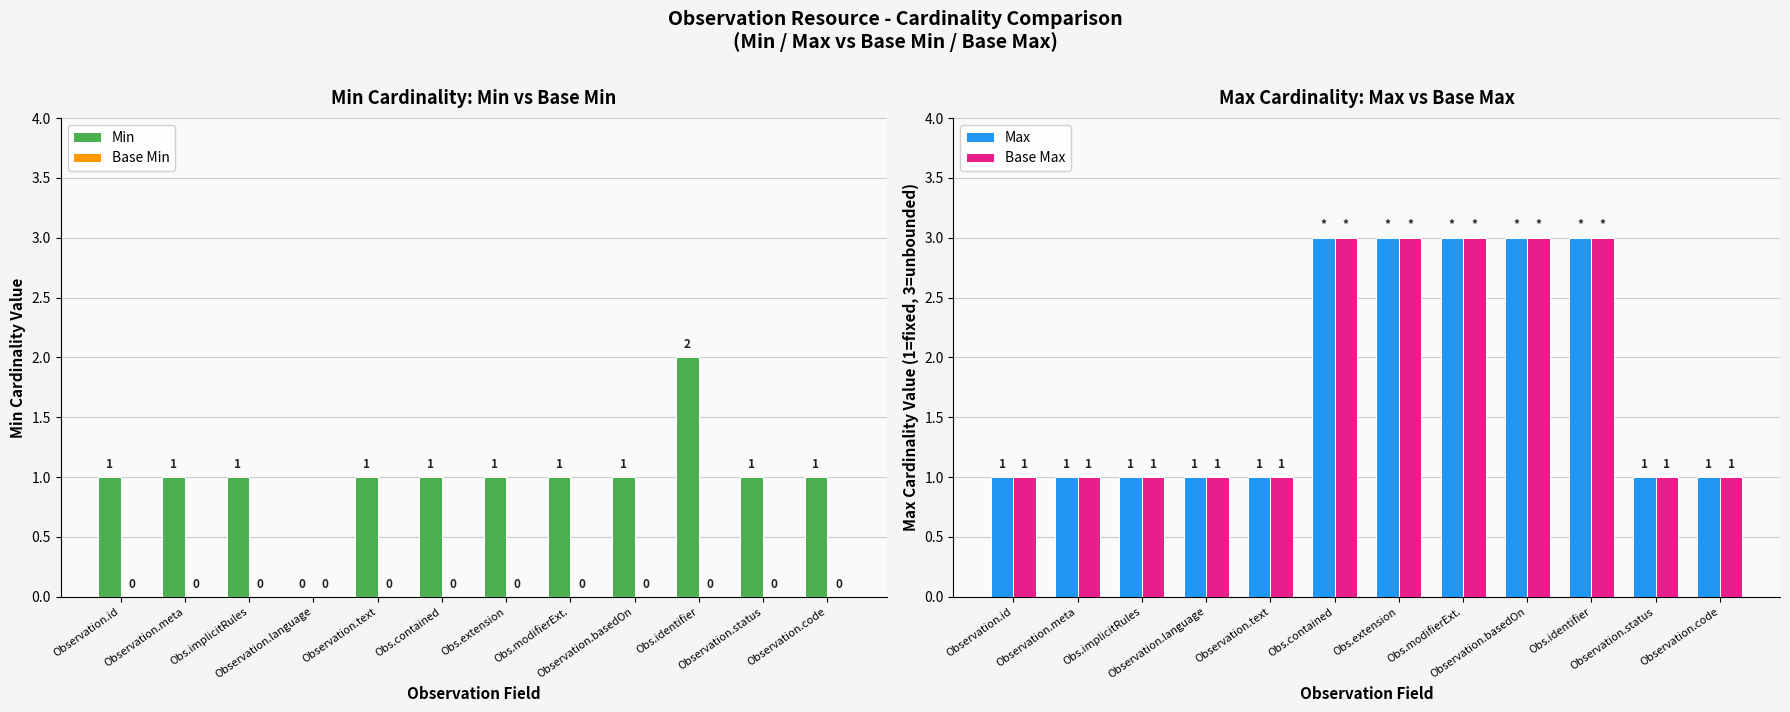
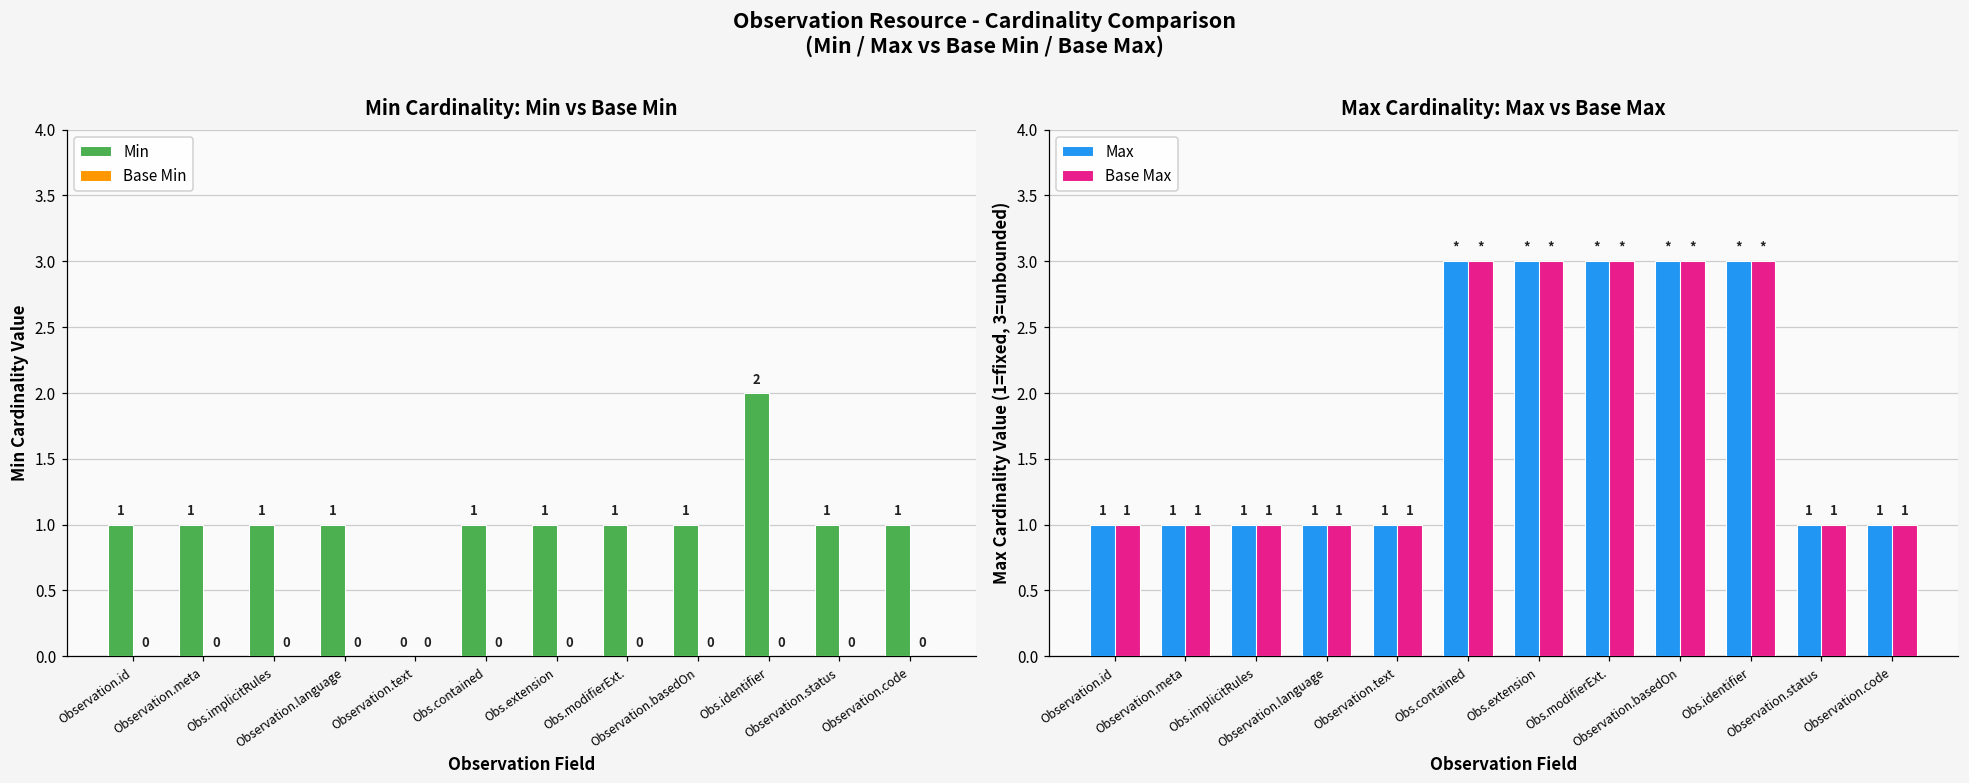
Min Cardinality: Min vs Base Min, Min, Observation.language: 0 -> 1
Min Cardinality: Min vs Base Min, Min, Observation.text: 1 -> 0
